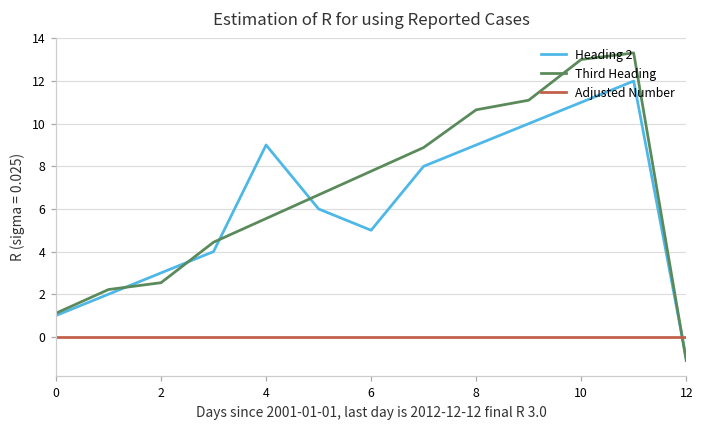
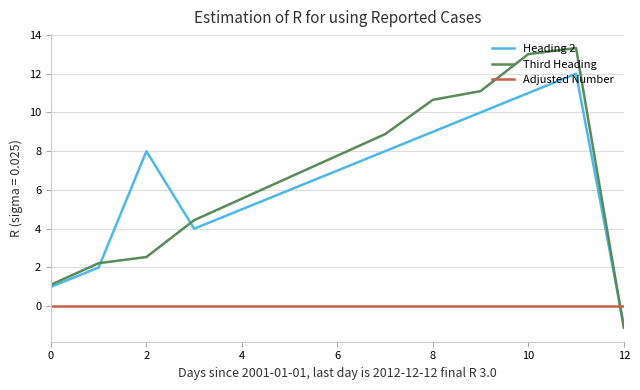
Heading 2, 2: 3 -> 8
Heading 2, 4: 9 -> 5
Heading 2, 6: 5 -> 7
